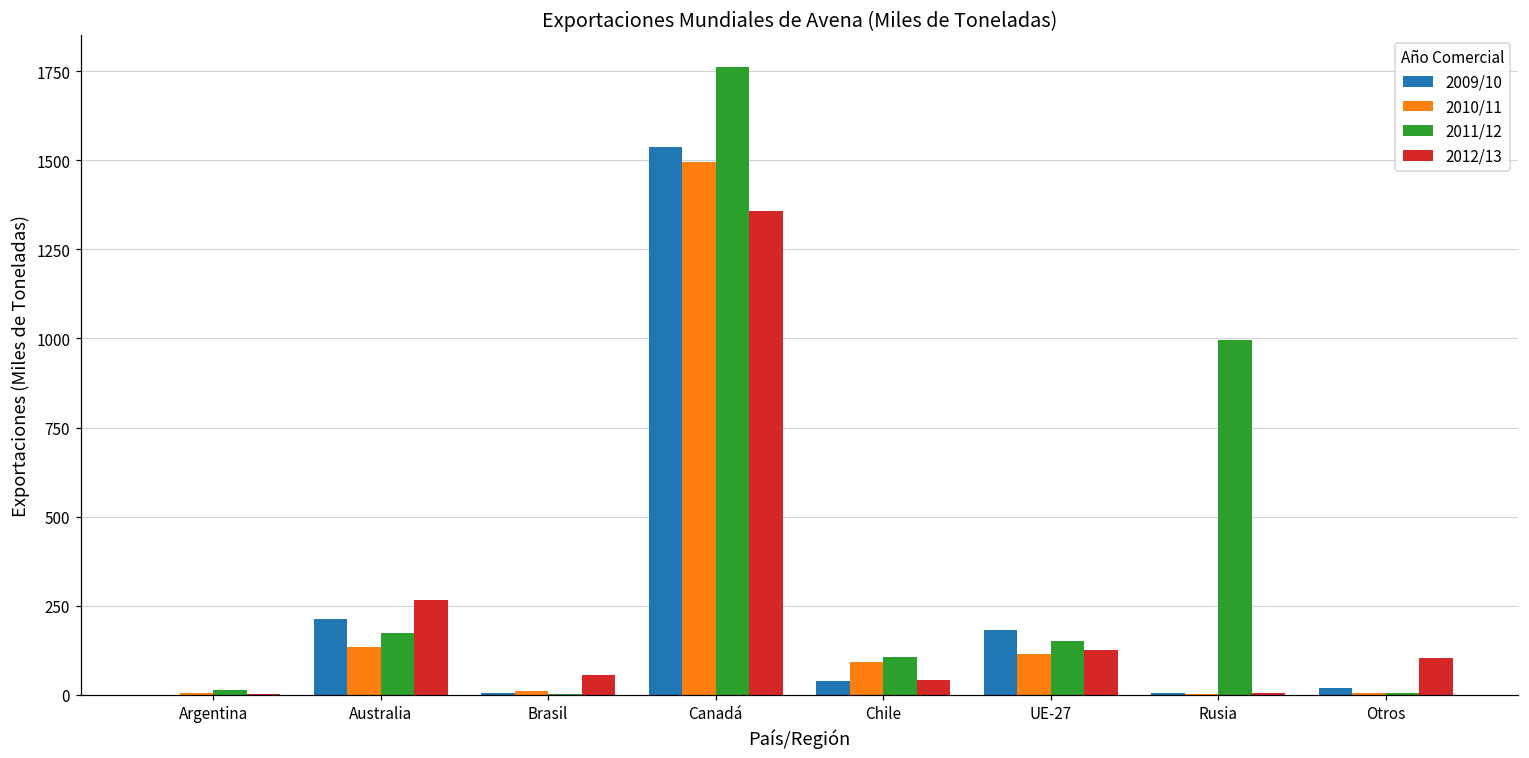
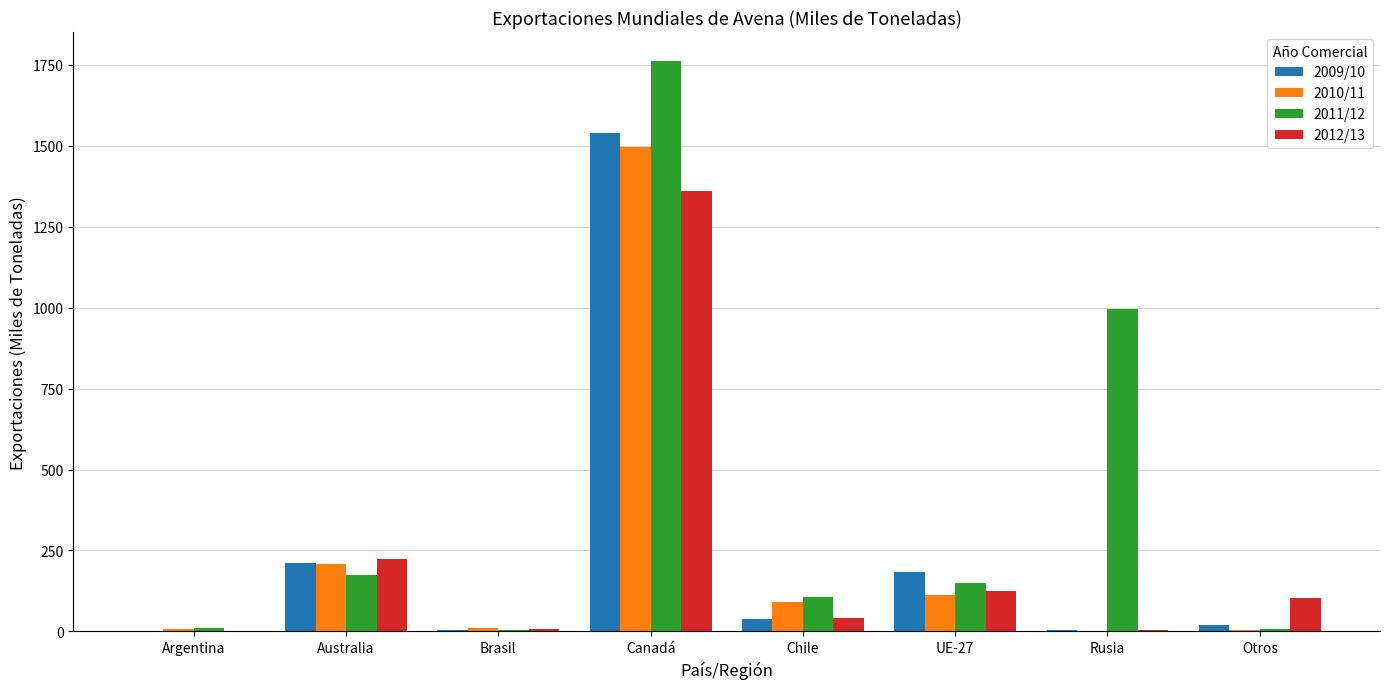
2010/11, Australia: 130 -> 210
2012/13, Australia: 270 -> 230
2012/13, Brasil: 60 -> 10
